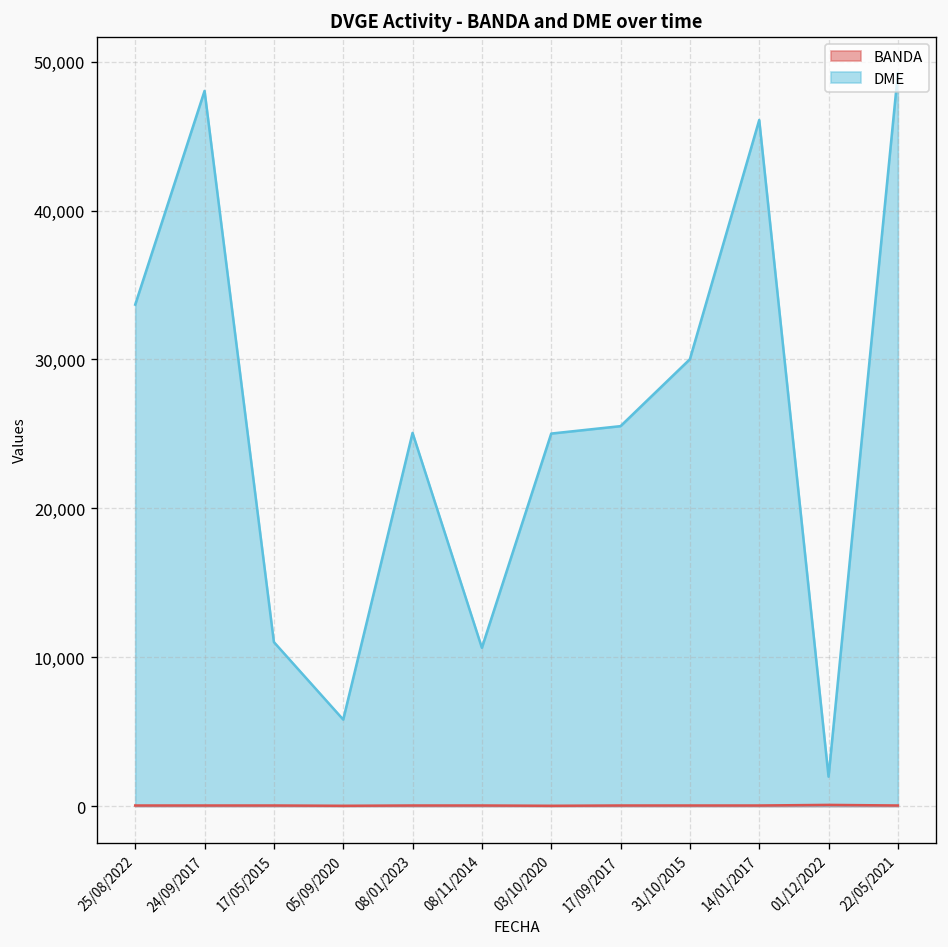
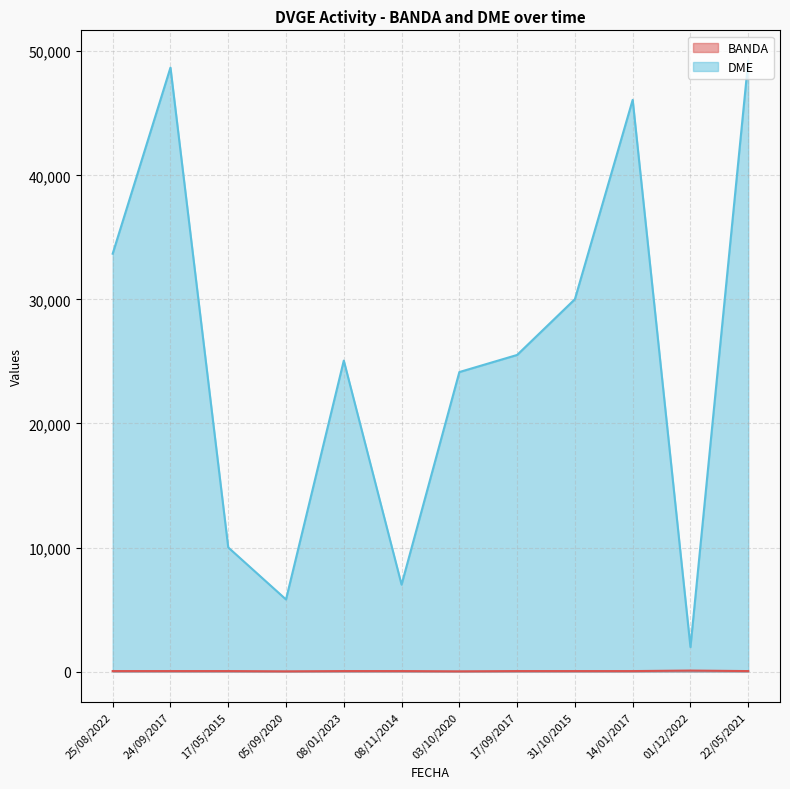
DME, 24/09/2017: 48,000 -> 48,700
DME, 17/05/2015: 11,000 -> 10,000
DME, 08/11/2014: 10,600 -> 7,000
DME, 03/10/2020: 25,000 -> 24,100
